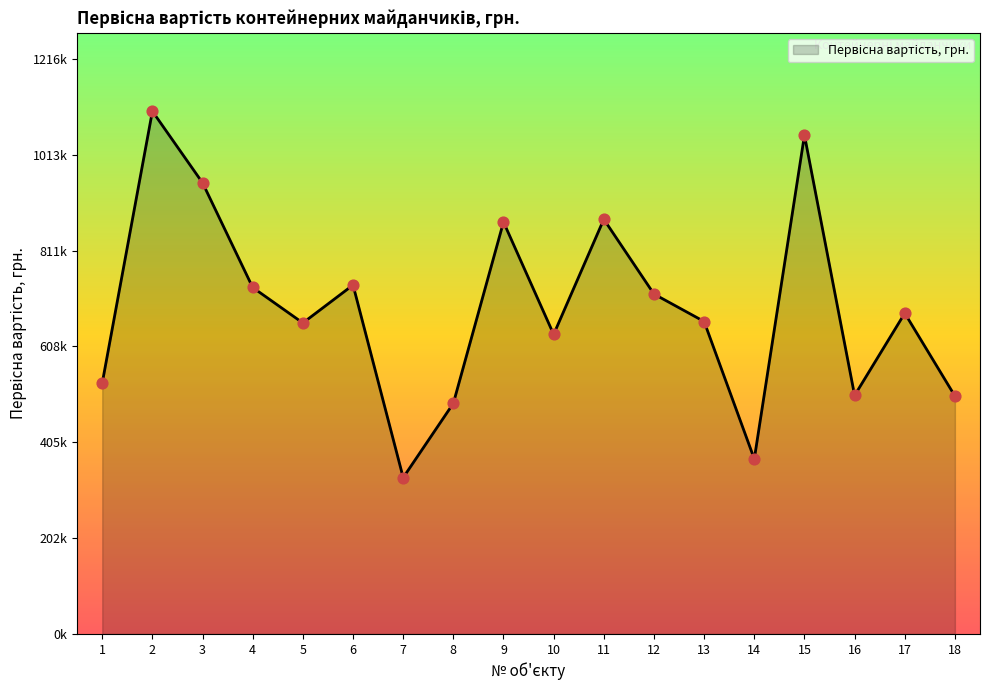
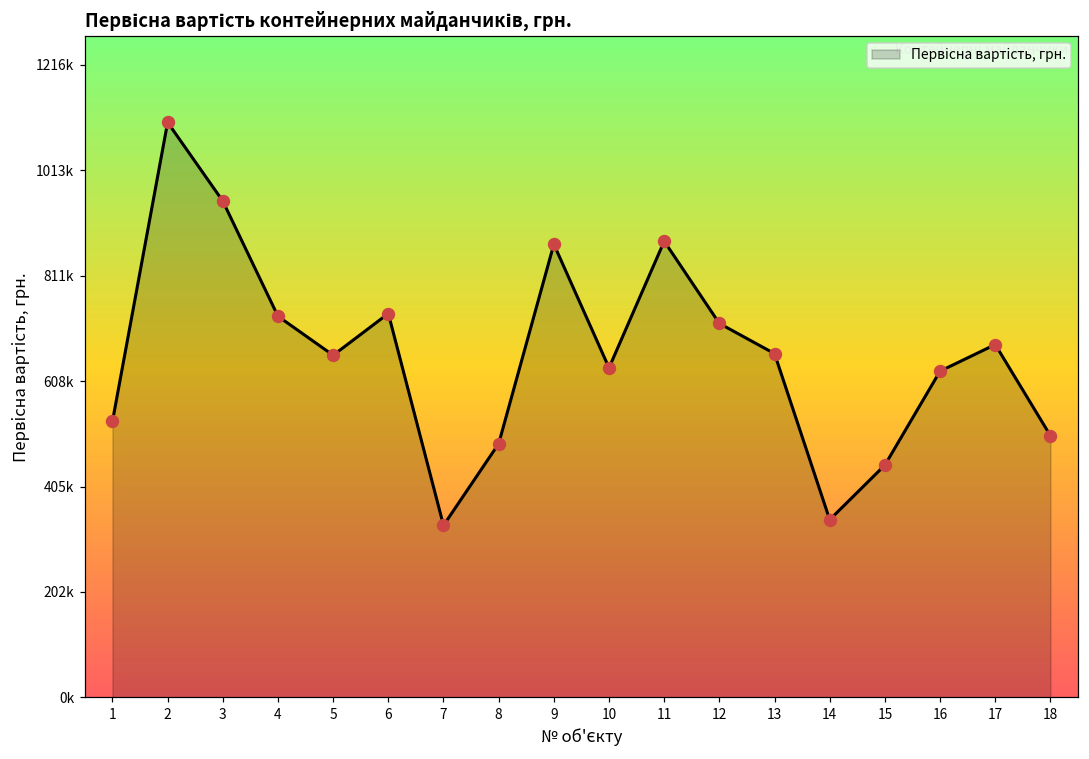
14: 370000 -> 340000
15: 1060000 -> 450000
16: 500000 -> 630000
